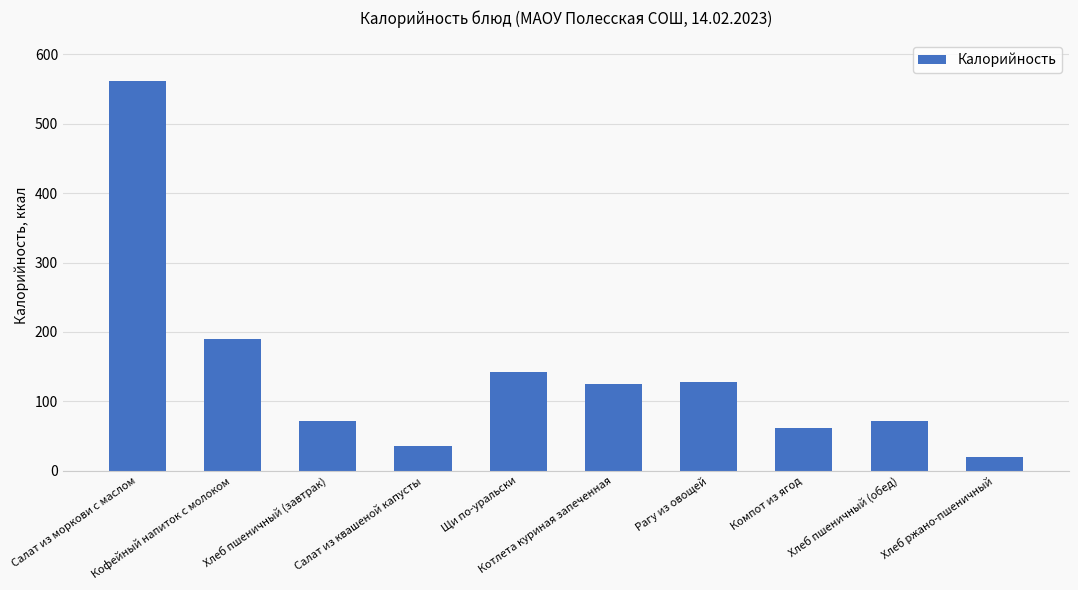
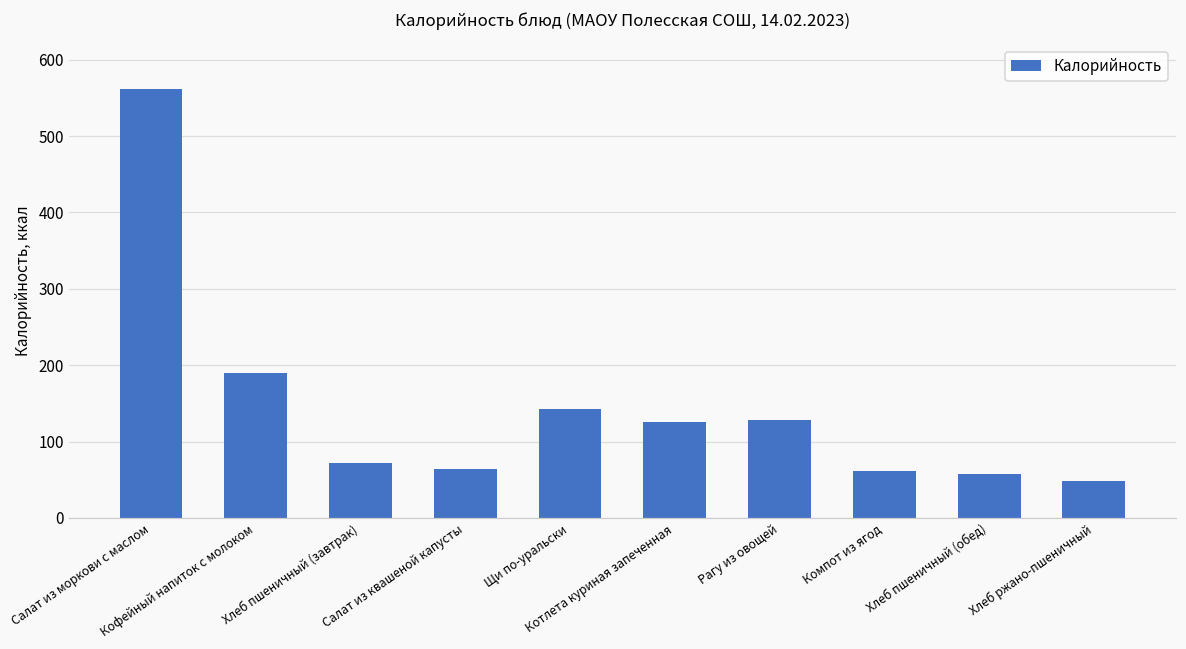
Салат из квашеной капусты: 40 -> 60
Хлеб пшеничный (обед): 70 -> 60
Хлеб ржано-пшеничный: 20 -> 50
